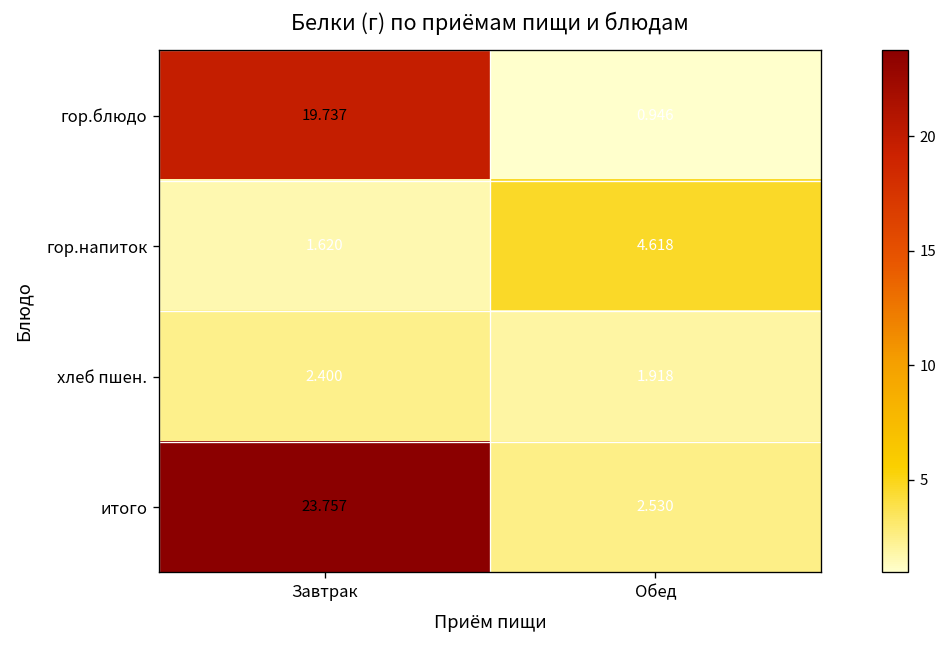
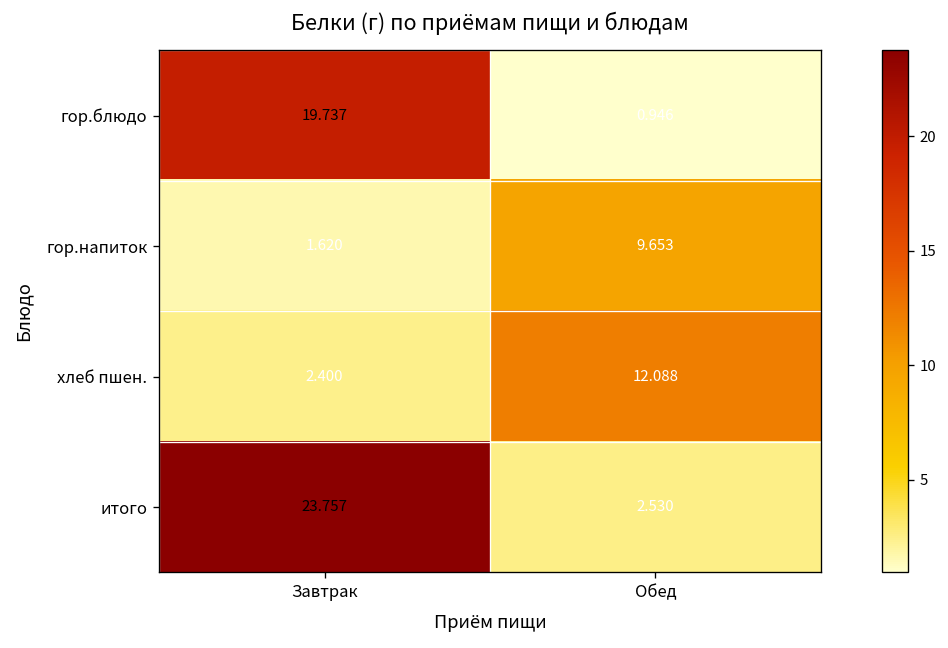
гор.напиток, Обед: 4.618 -> 9.653
хлеб пшен., Обед: 1.918 -> 12.088
